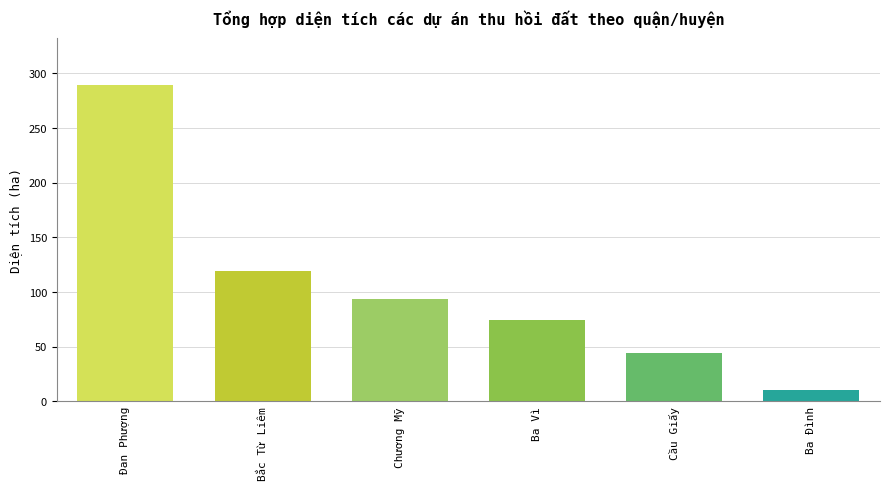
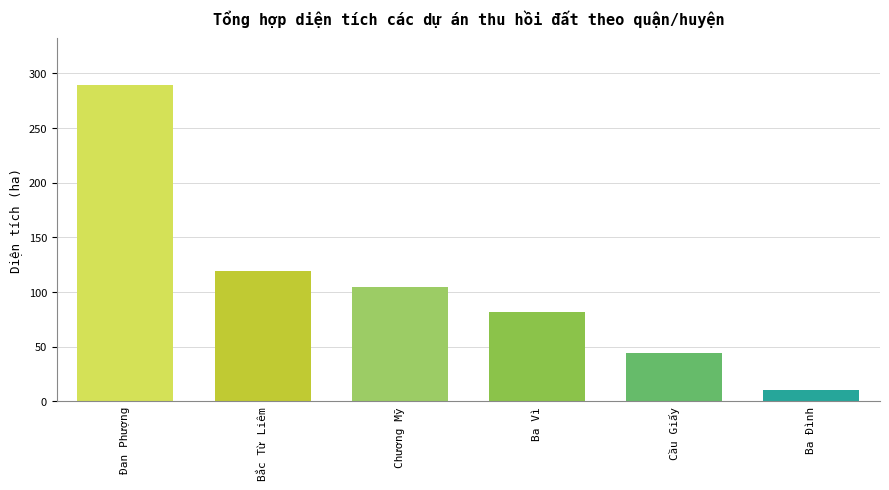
Chương Mỹ: 94 -> 104
Ba Vì: 75 -> 82
